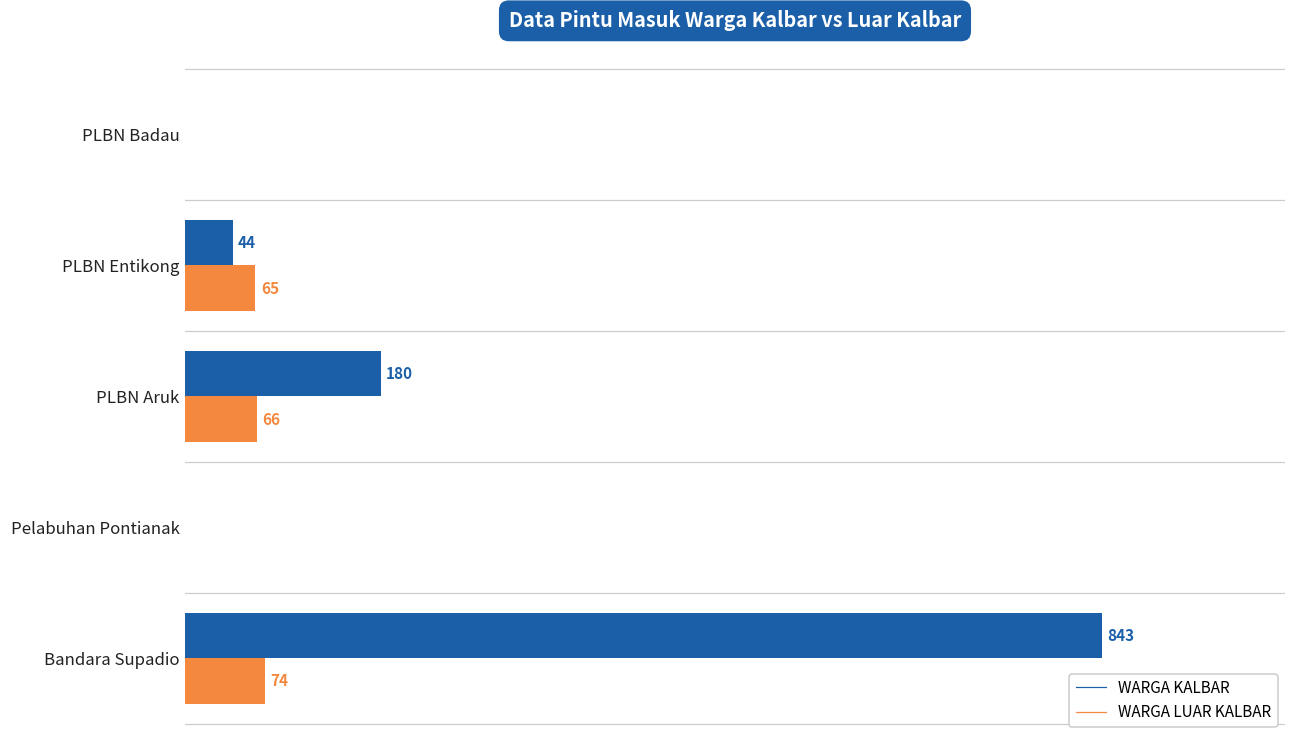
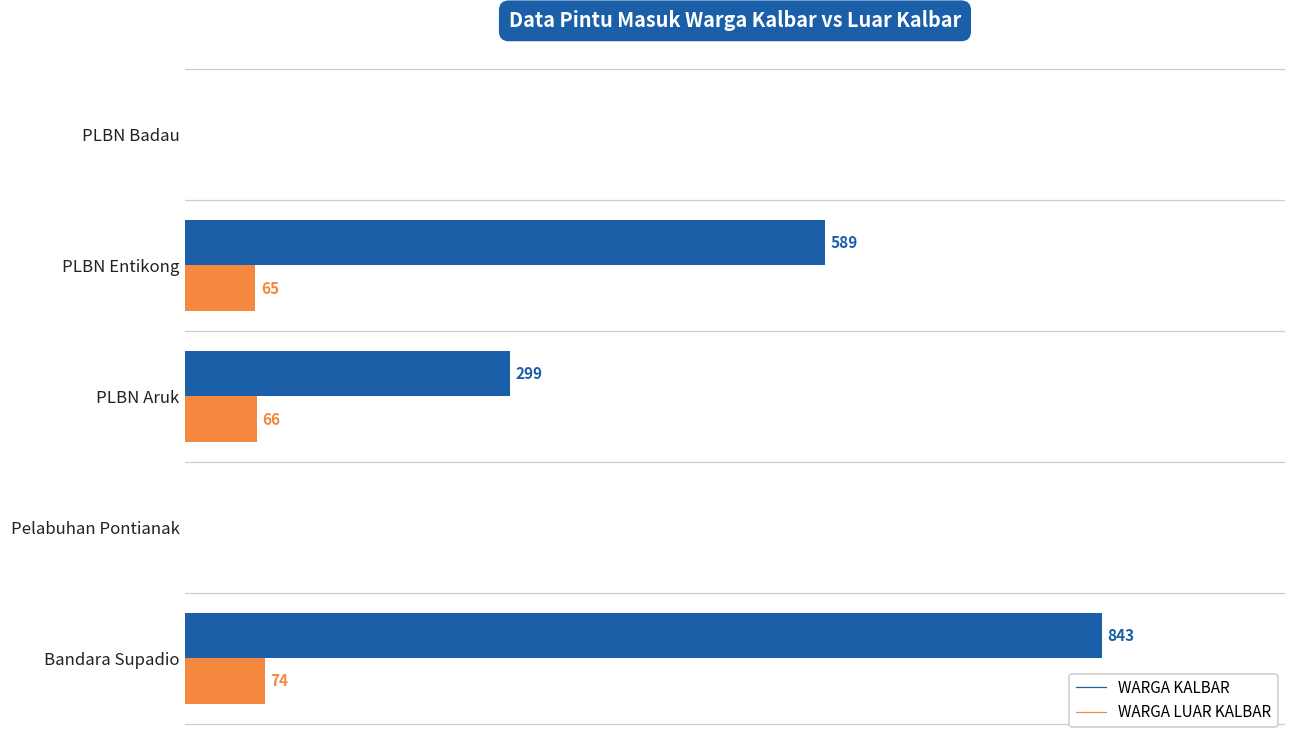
WARGA KALBAR, PLBN Entikong: 44 -> 589
WARGA KALBAR, PLBN Aruk: 180 -> 299
